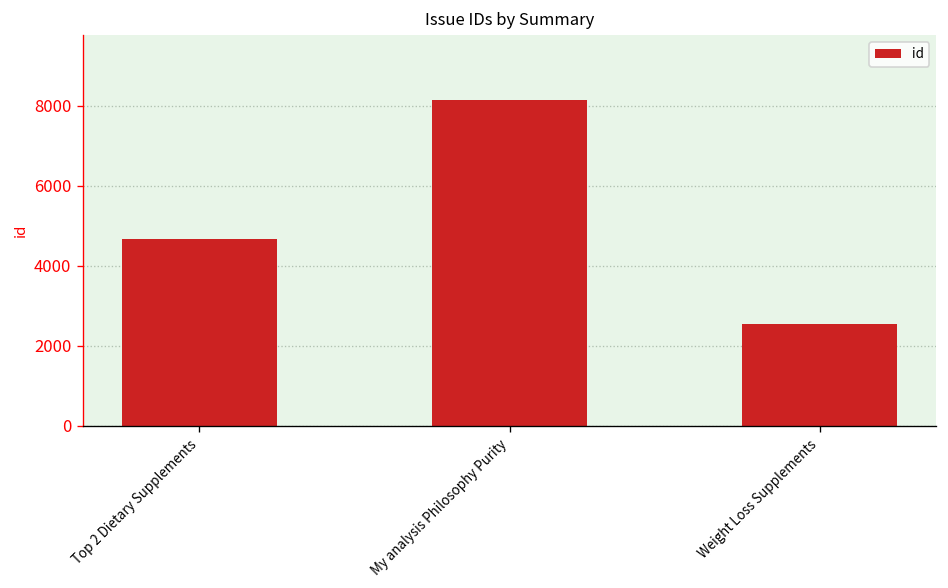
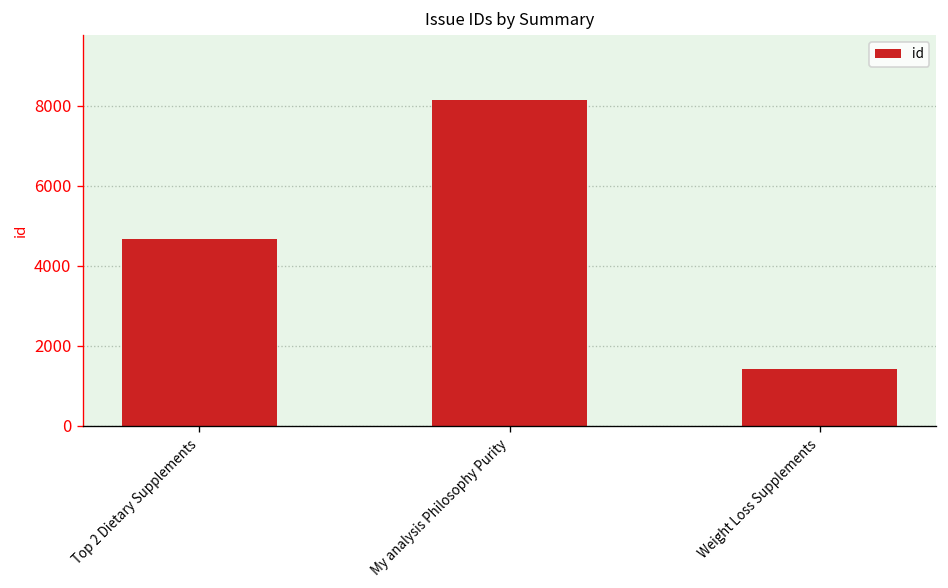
Weight Loss Supplements: 2500 -> 1400
